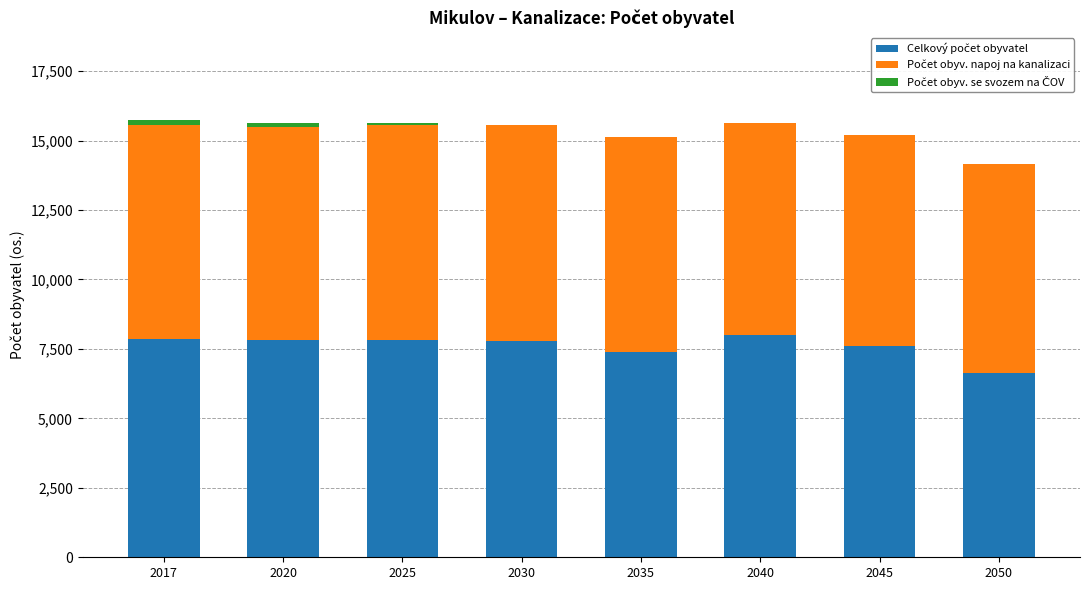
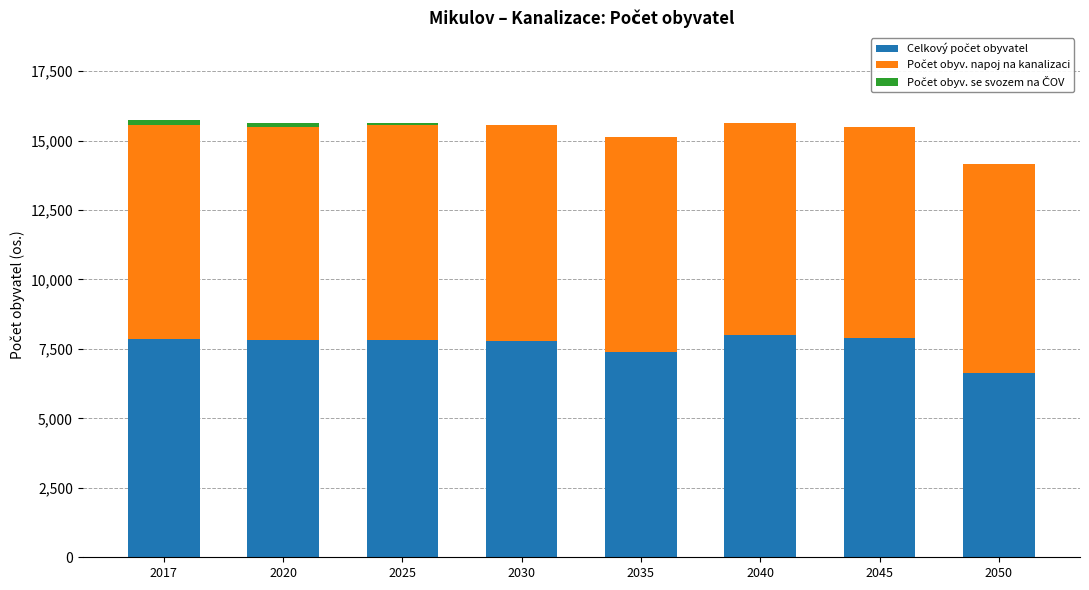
Celkový počet obyvatel, 2045: 7,600 -> 7,900
